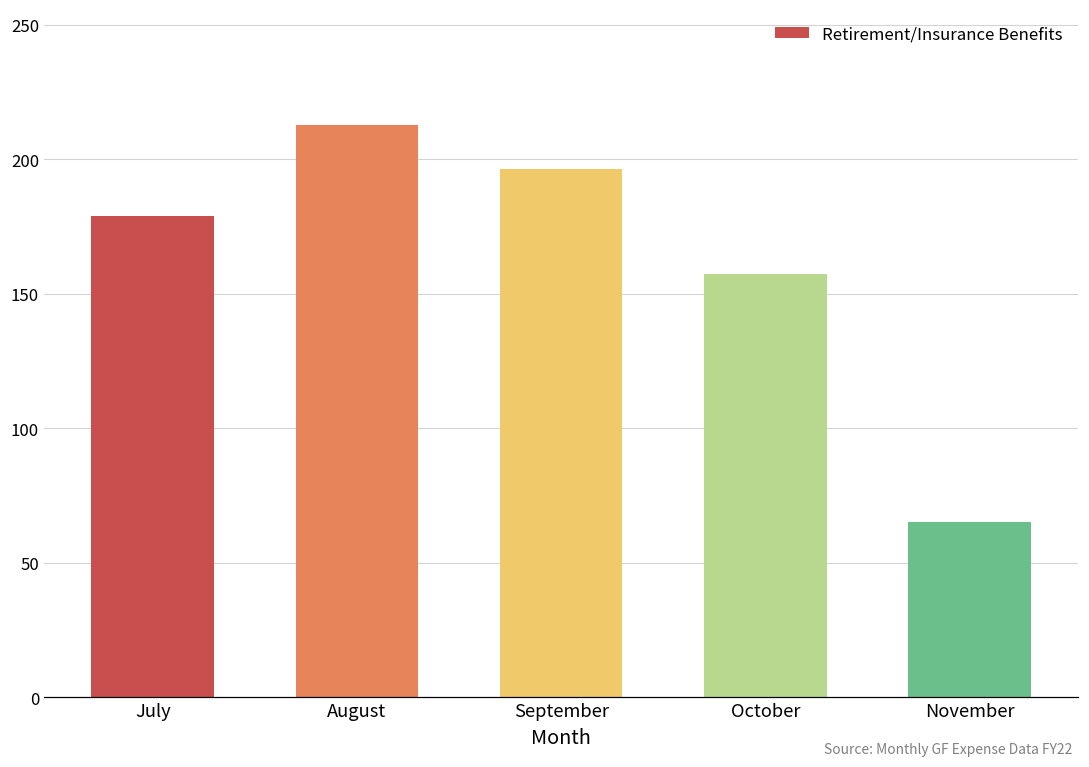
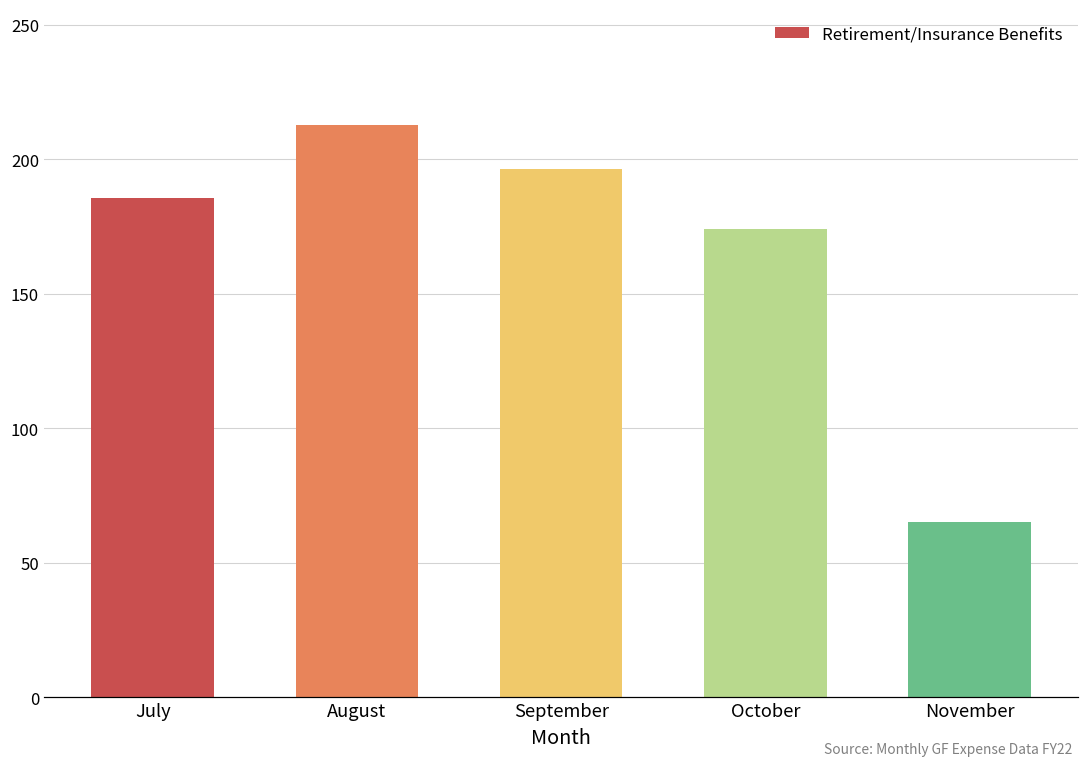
July: 179 -> 186
October: 157 -> 174
